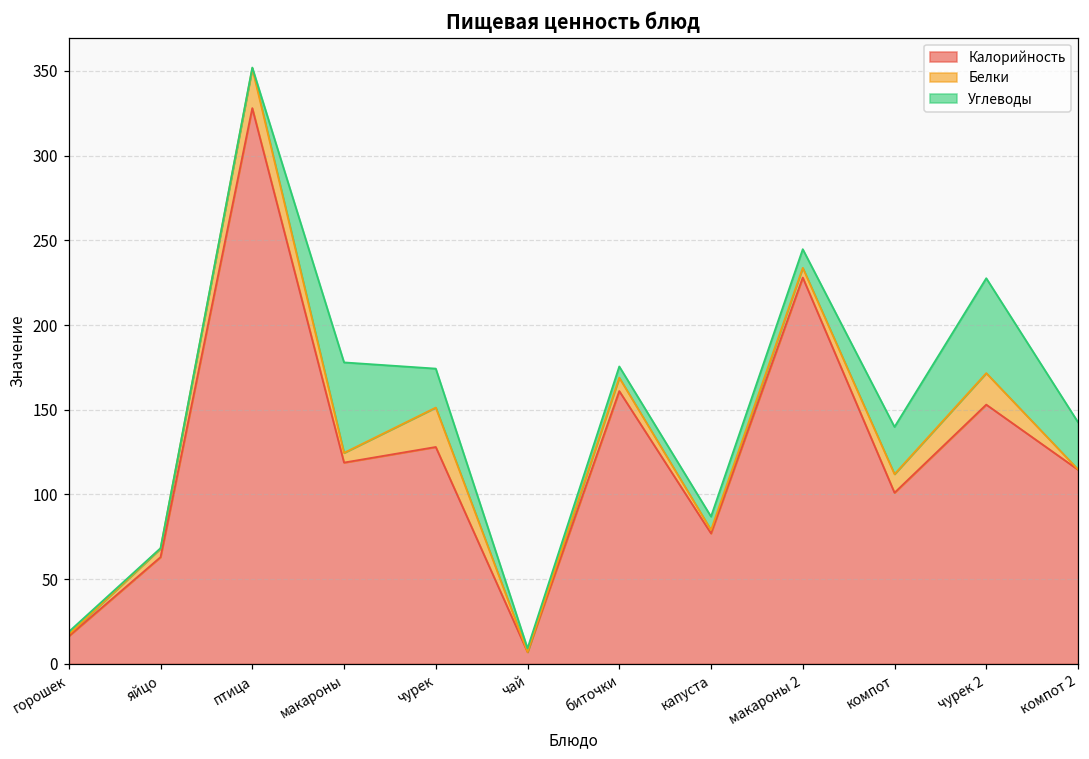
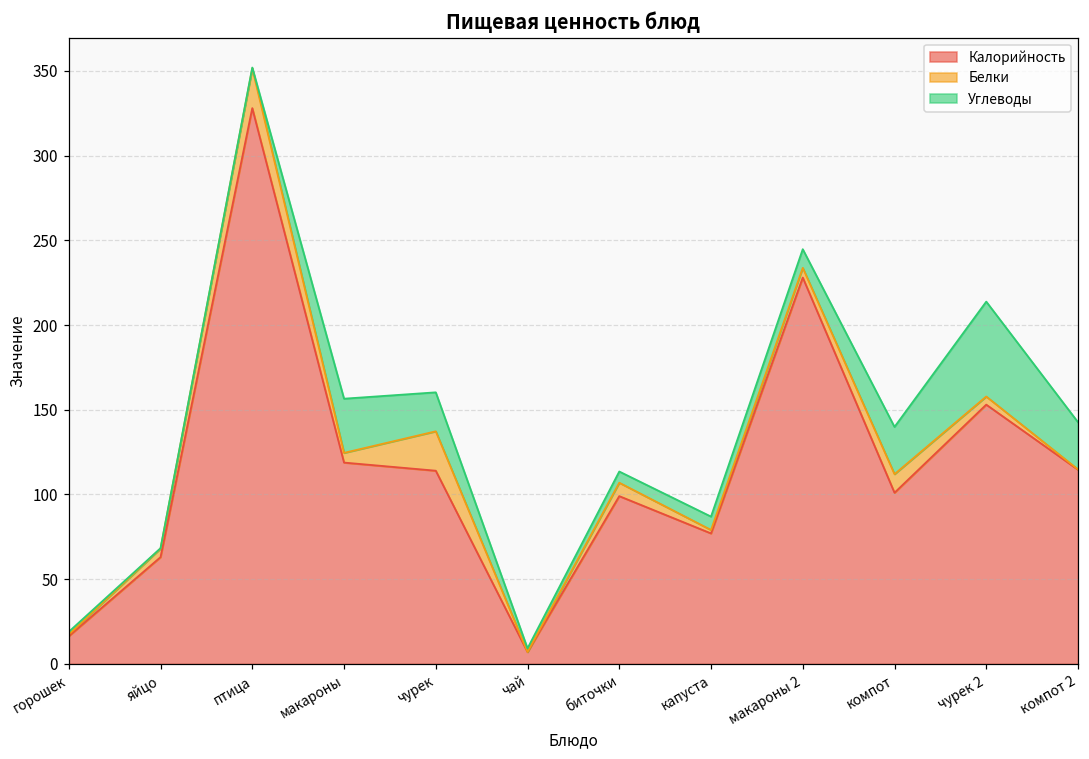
Углеводы, макароны: 53 -> 32
Калорийность, чурек: 128 -> 114
Калорийность, биточки: 161 -> 99
Белки, чурек 2: 19 -> 5
